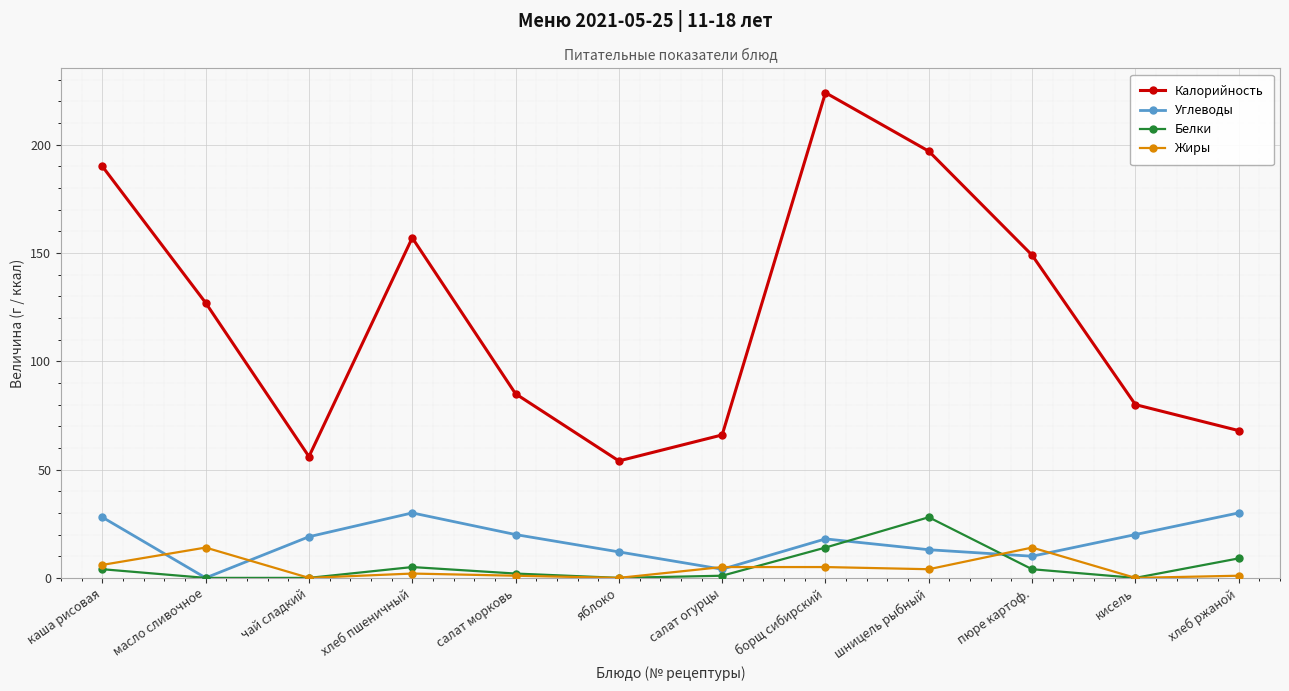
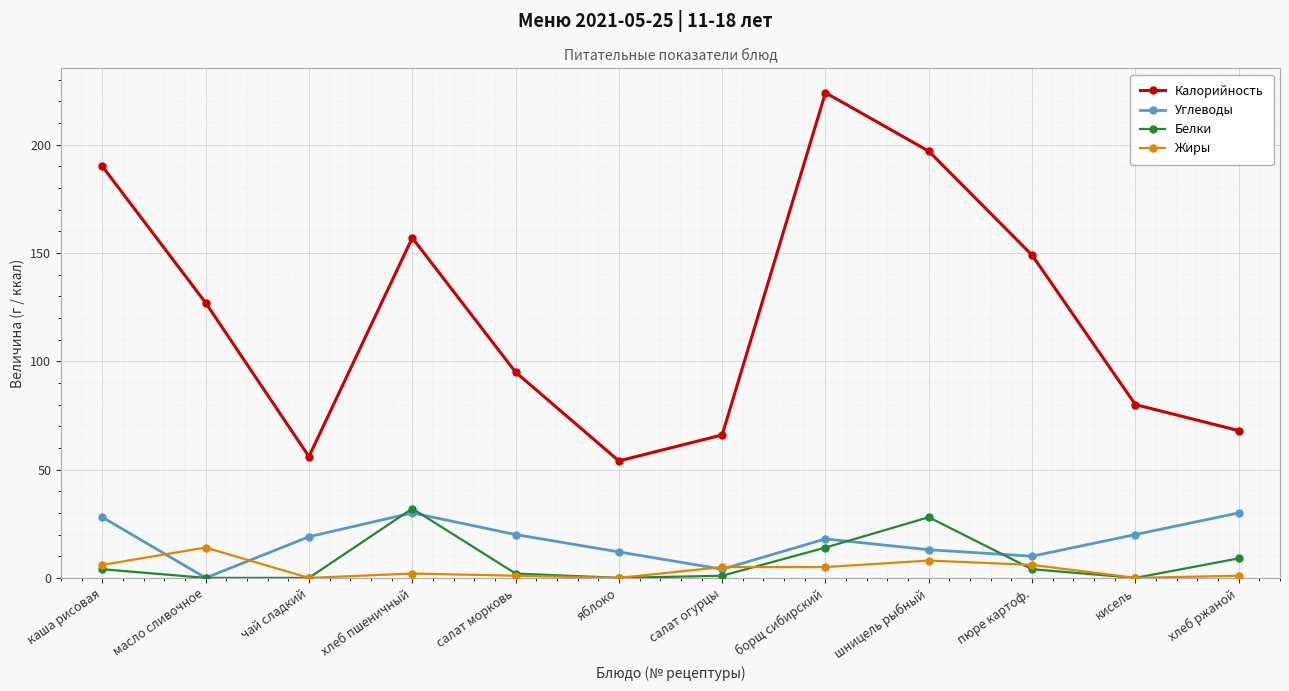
Белки, хлеб пшеничный: 5 -> 32
Калорийность, салат морковь: 85 -> 95
Жиры, шницель рыбный: 4 -> 8
Жиры, пюре картоф.: 14 -> 6
